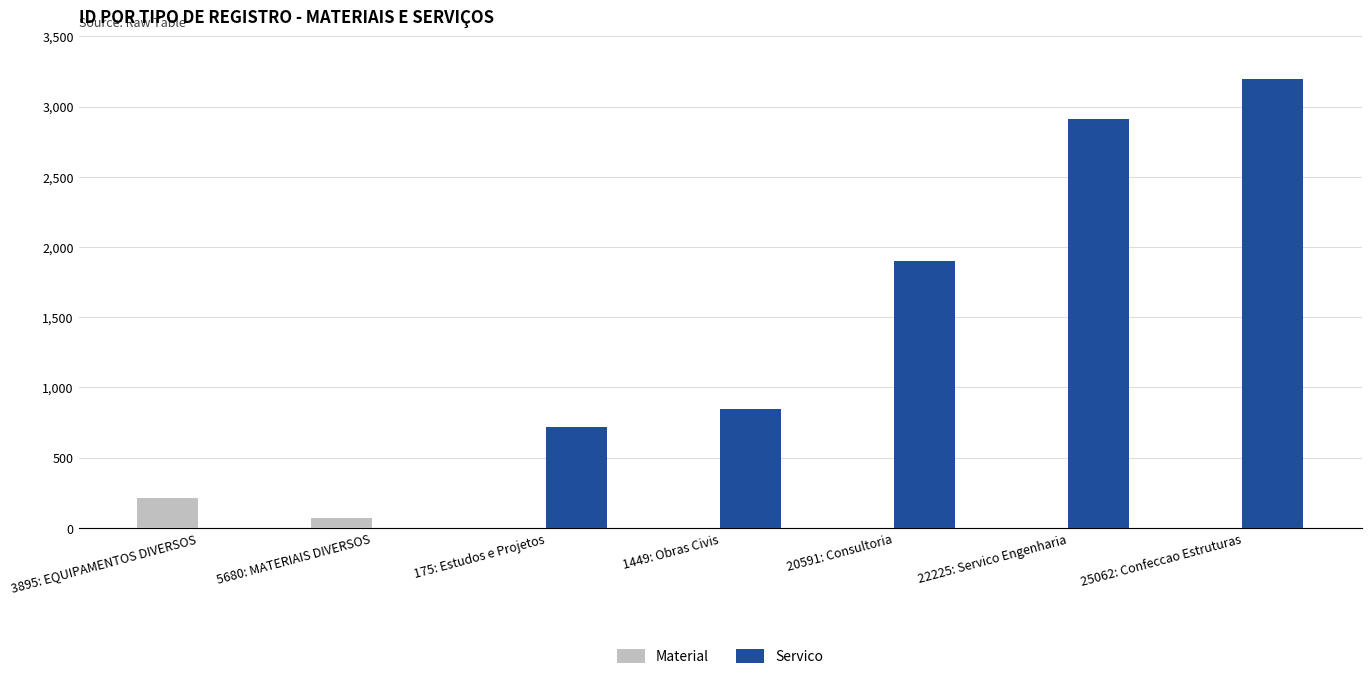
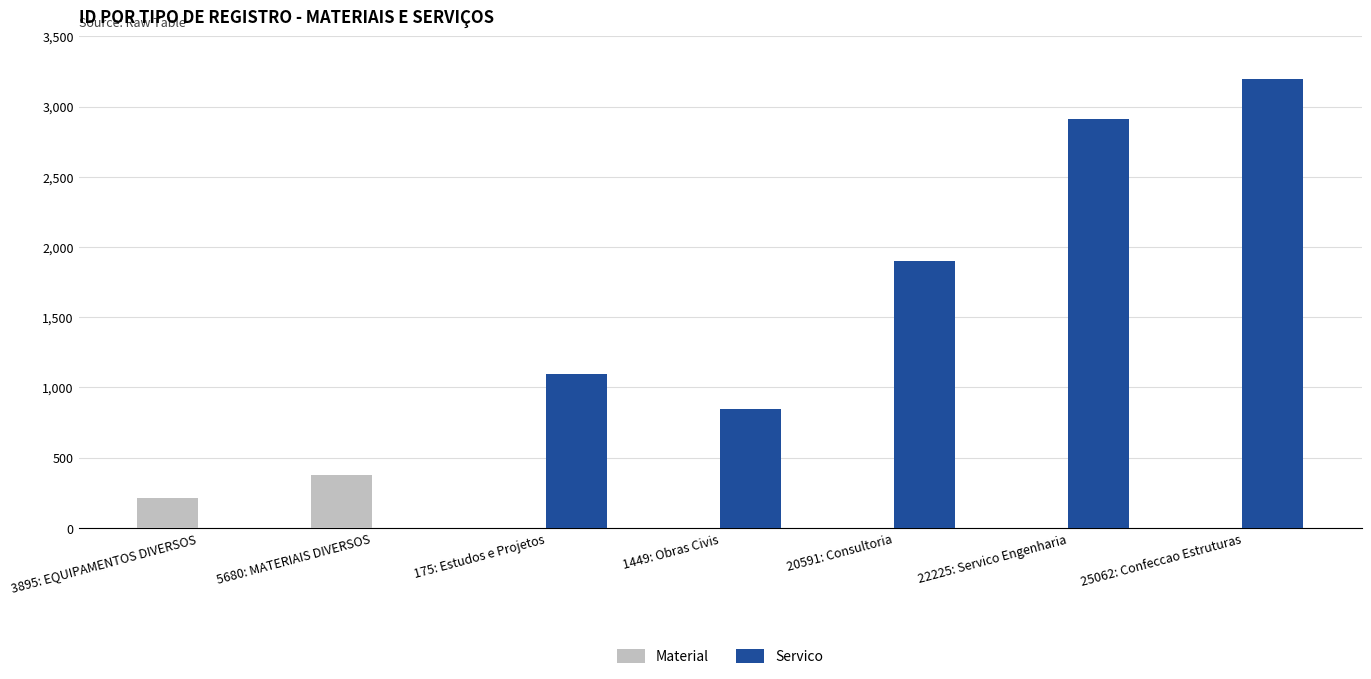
Material, 5680: MATERIAIS DIVERSOS: 70 -> 380
Servico, 175: Estudos e Projetos: 720 -> 1,100
